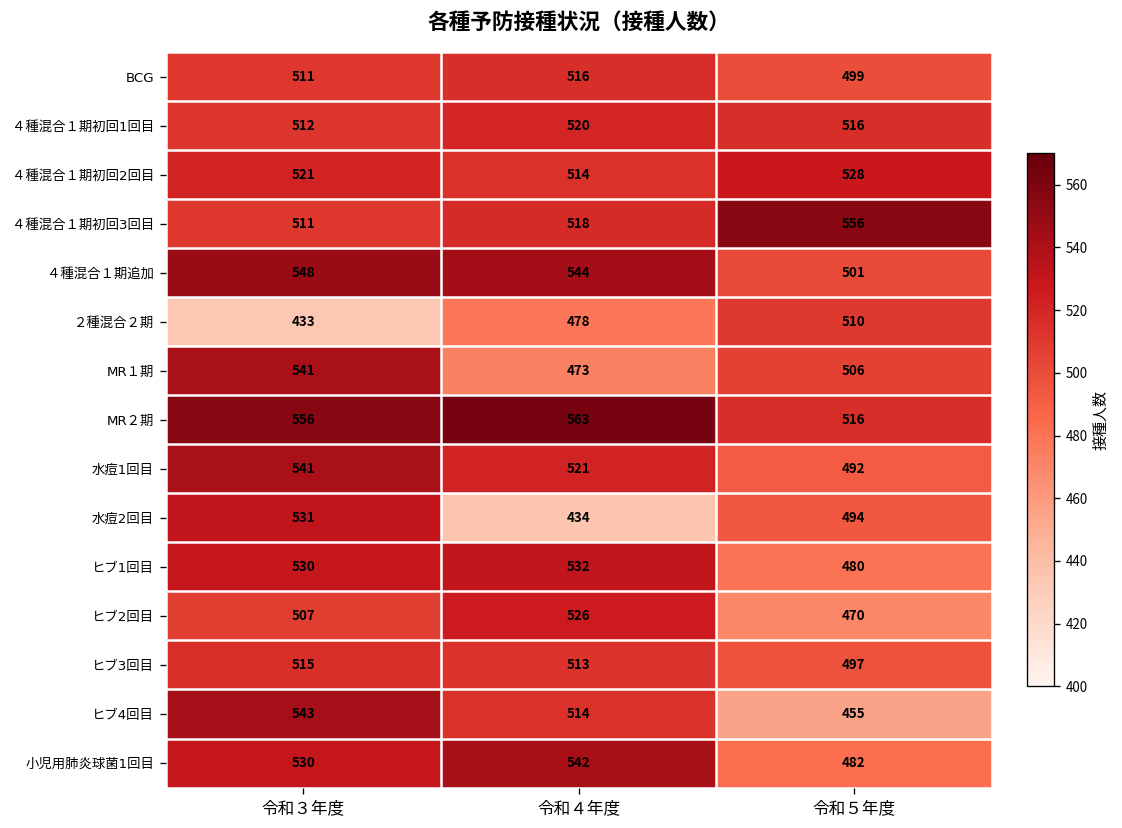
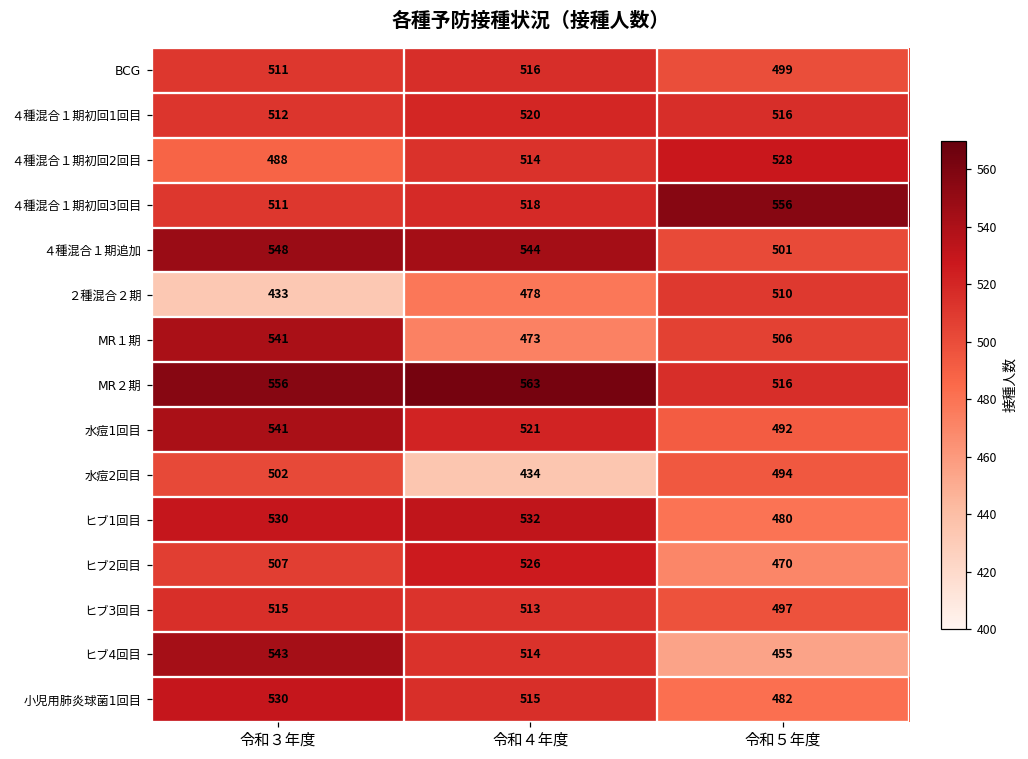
４種混合１期初回2回目, 令和３年度: 521 -> 488
水痘2回目, 令和３年度: 531 -> 502
小児用肺炎球菌1回目, 令和４年度: 542 -> 515
